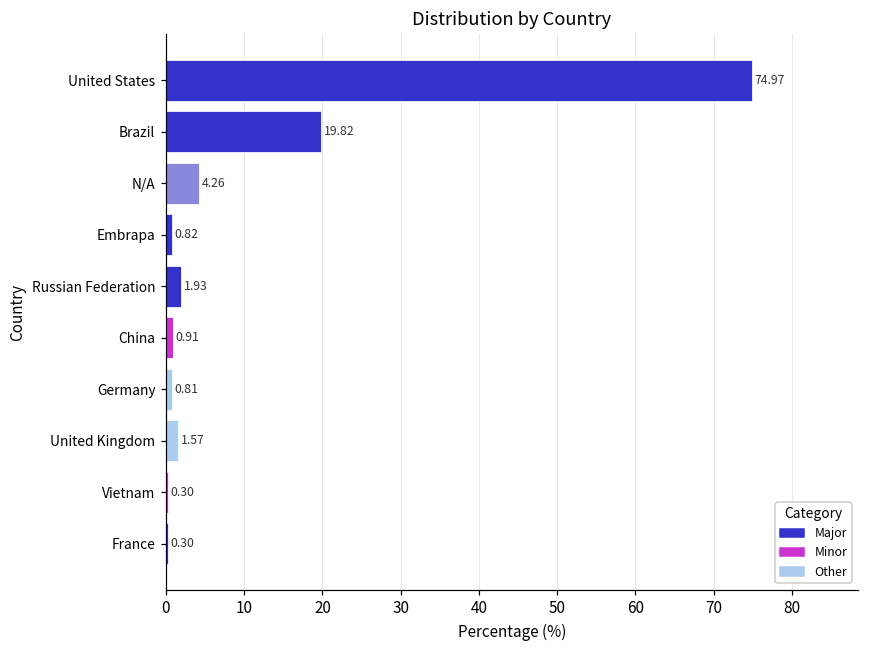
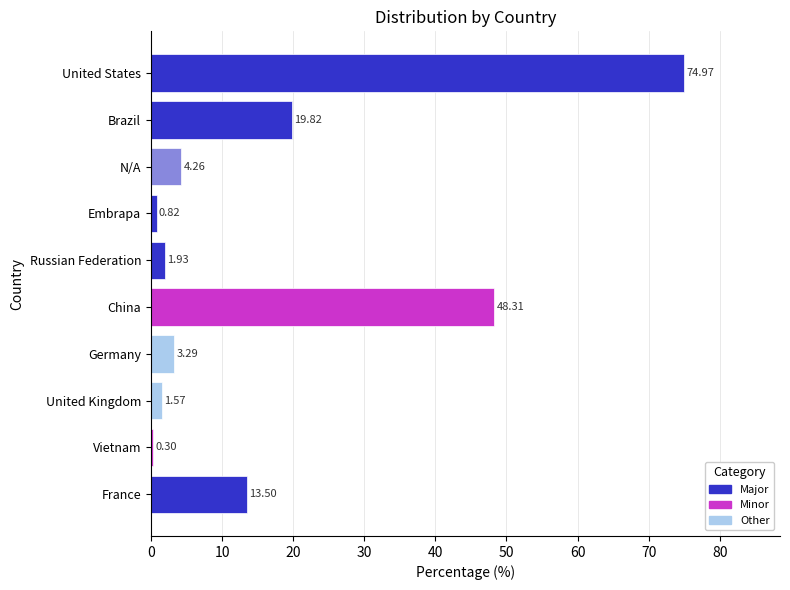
China: 0.91 -> 48.31
Germany: 0.81 -> 3.29
France: 0.30 -> 13.50
